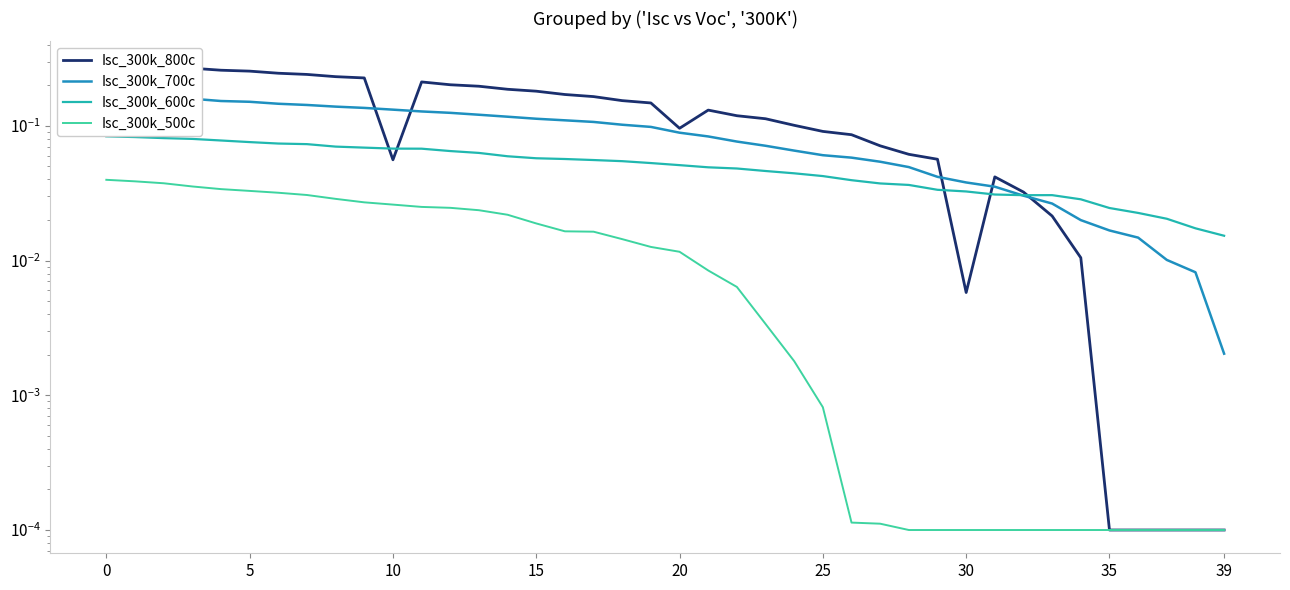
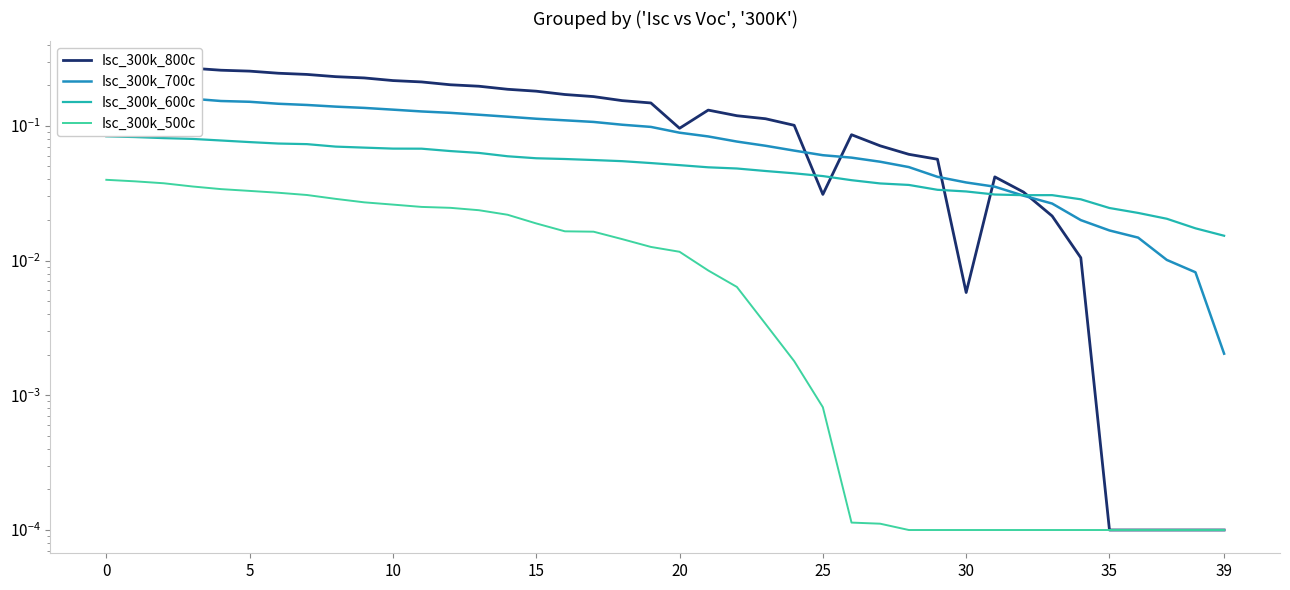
Isc_300k_800c, 10: 0.056 -> 0.22
Isc_300k_800c, 25: 0.09 -> 0.031
